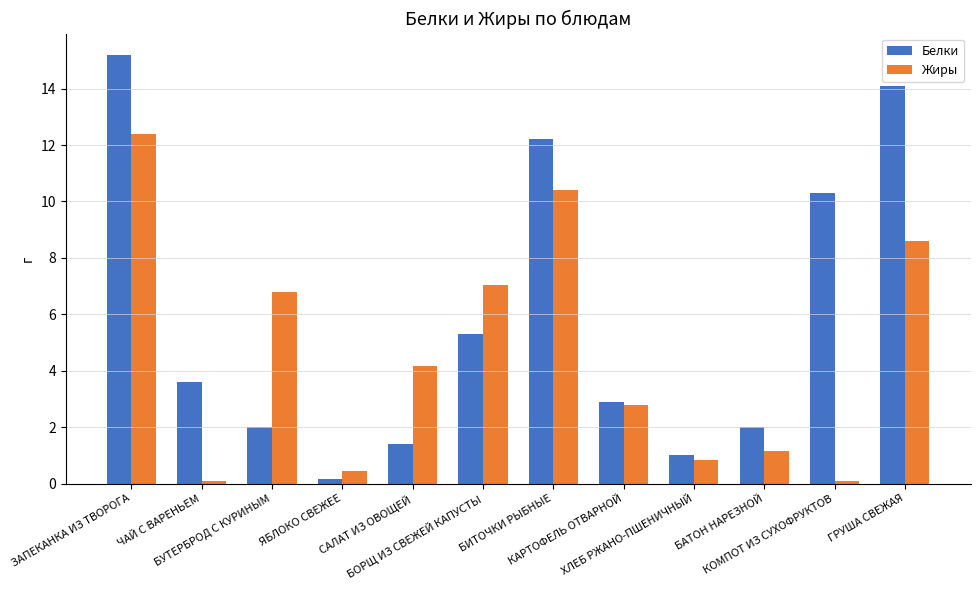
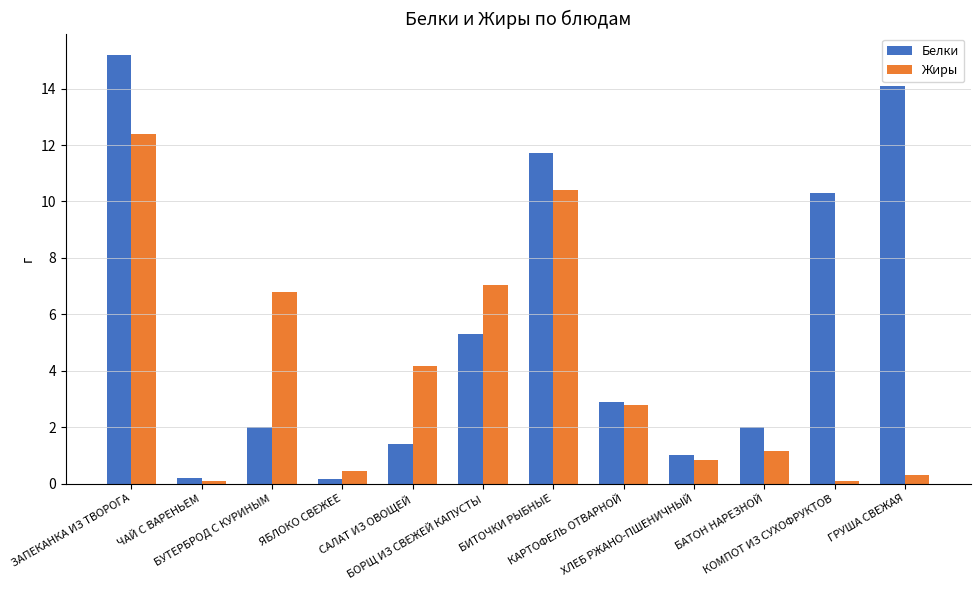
Белки, ЧАЙ С ВАРЕНЬЕМ: 3.6 -> 0.2
Белки, БИТОЧКИ РЫБНЫЕ: 12.2 -> 11.7
Жиры, ГРУША СВЕЖАЯ: 8.6 -> 0.3
